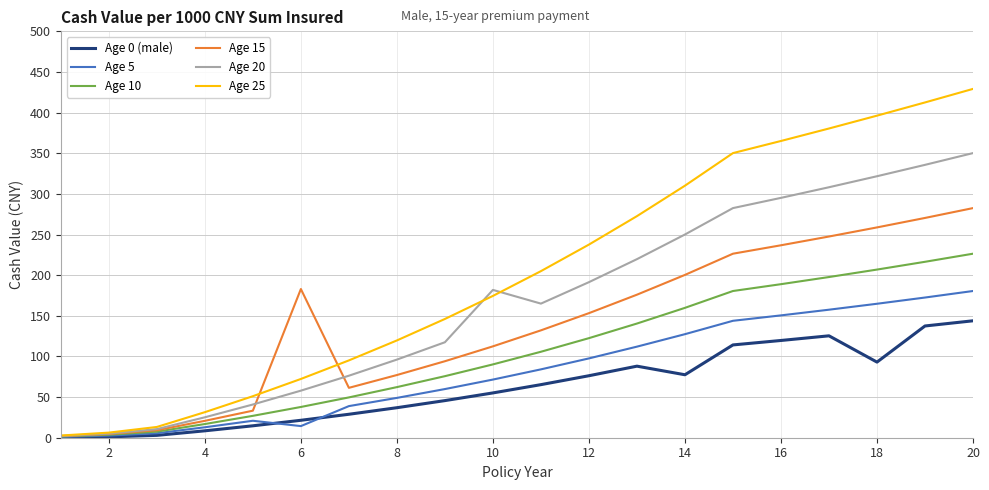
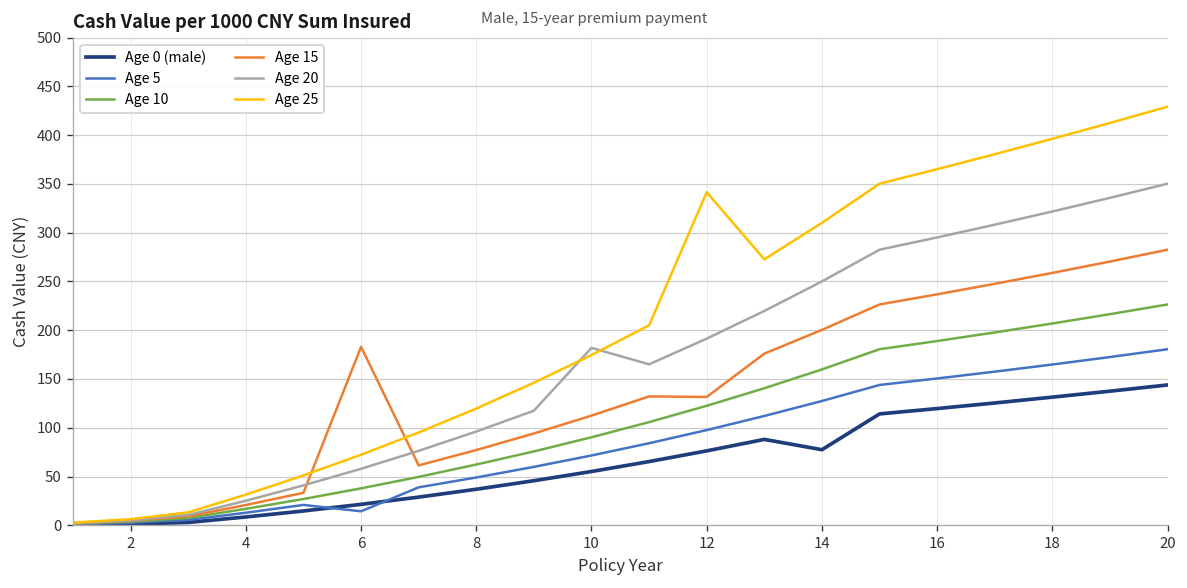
Age 15, 12: 150 -> 130
Age 25, 12: 240 -> 340
Age 0 (male), 18: 90 -> 130
